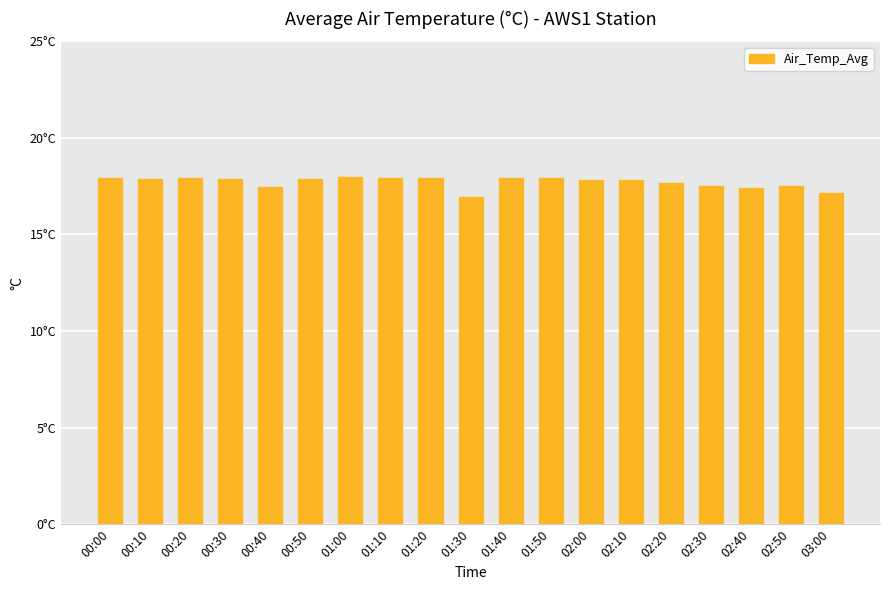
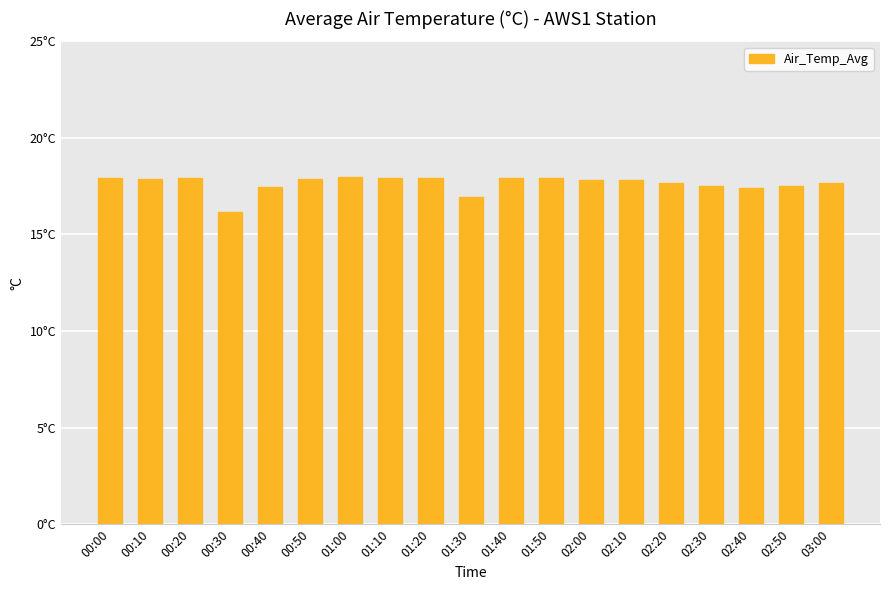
00:30: 17.9°C -> 16.2°C
03:00: 17.1°C -> 17.7°C
